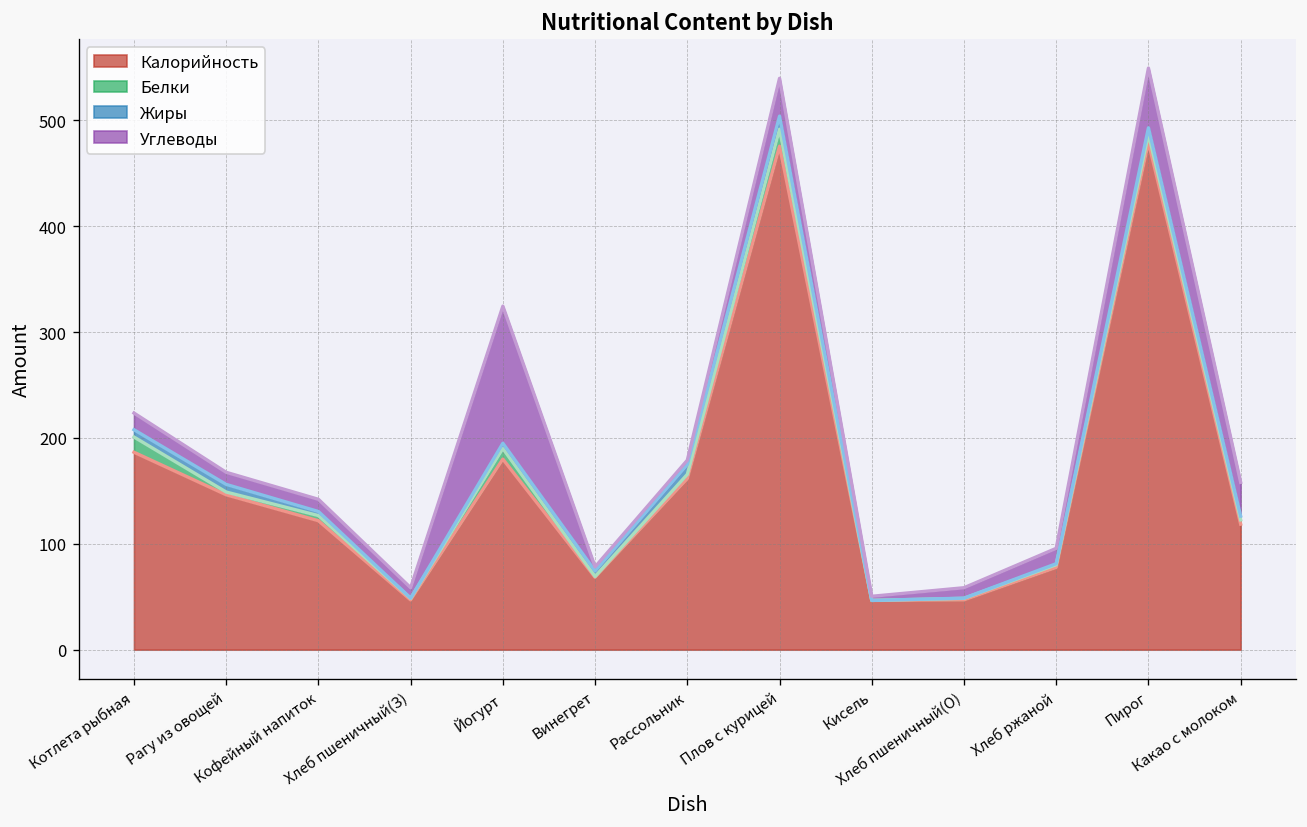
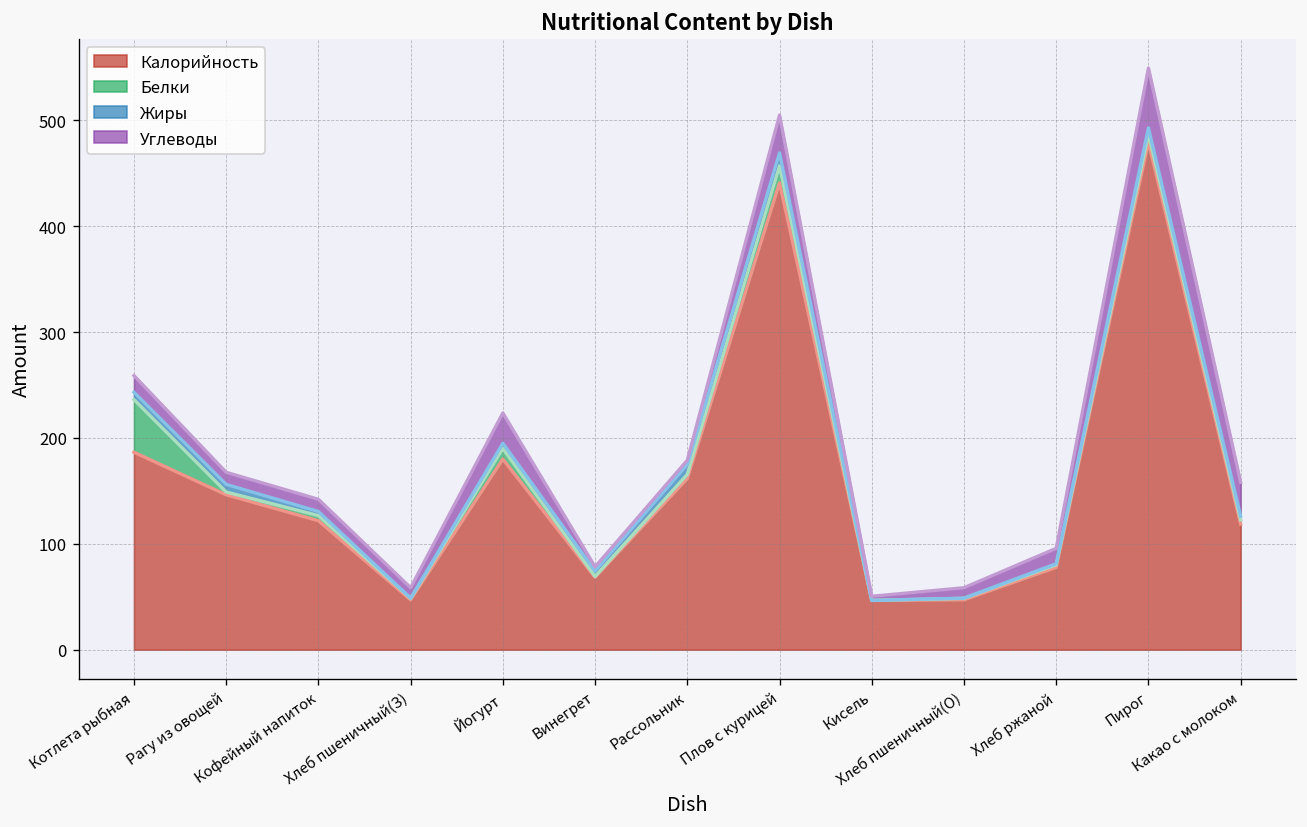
Белки, Котлета рыбная: 10 -> 50
Углеводы, Йогурт: 130 -> 30
Калорийность, Плов с курицей: 480 -> 440
